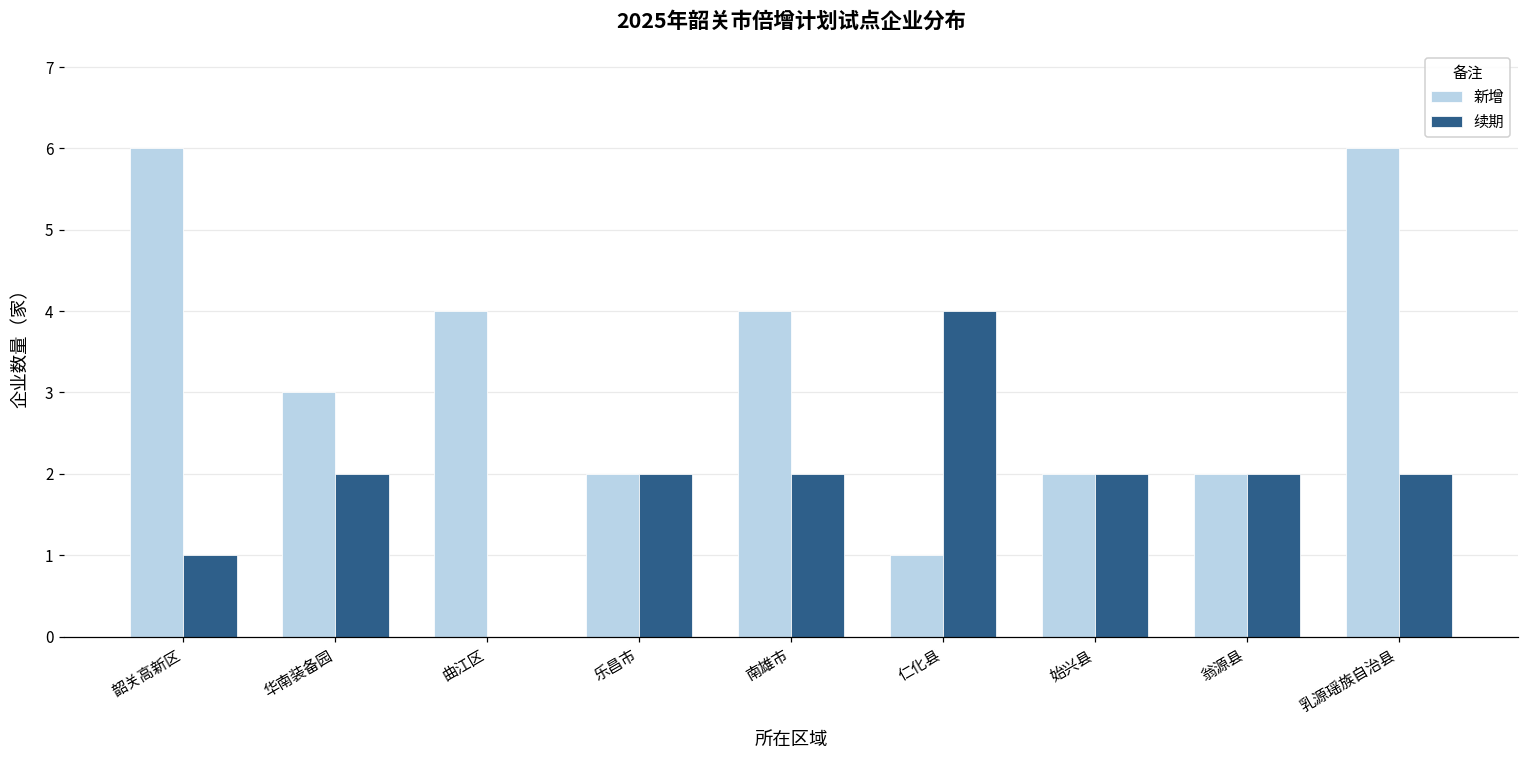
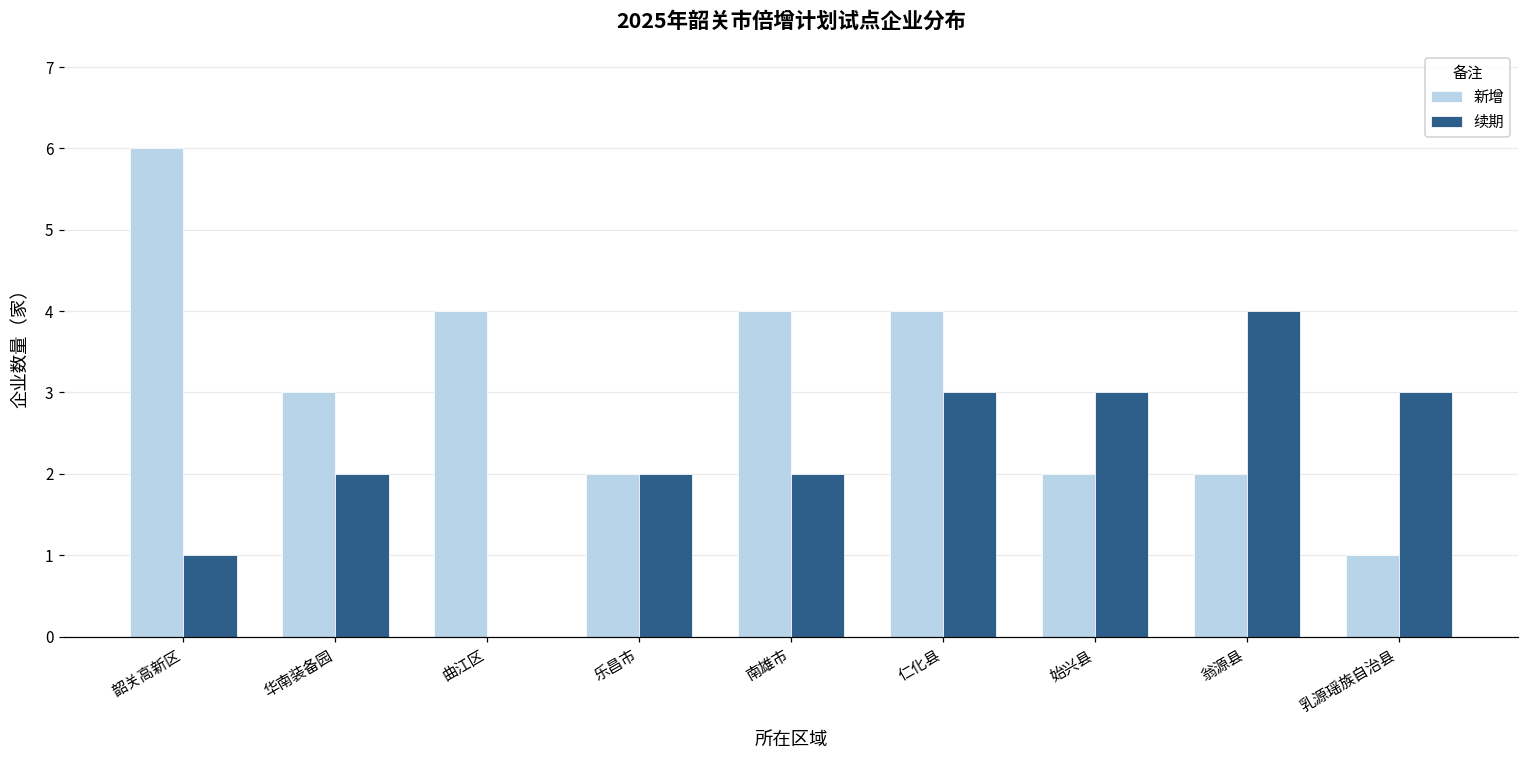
新增, 仁化县: 1 -> 4
续期, 仁化县: 4 -> 3
续期, 始兴县: 2 -> 3
续期, 翁源县: 2 -> 4
新增, 乳源瑶族自治县: 6 -> 1
续期, 乳源瑶族自治县: 2 -> 3
